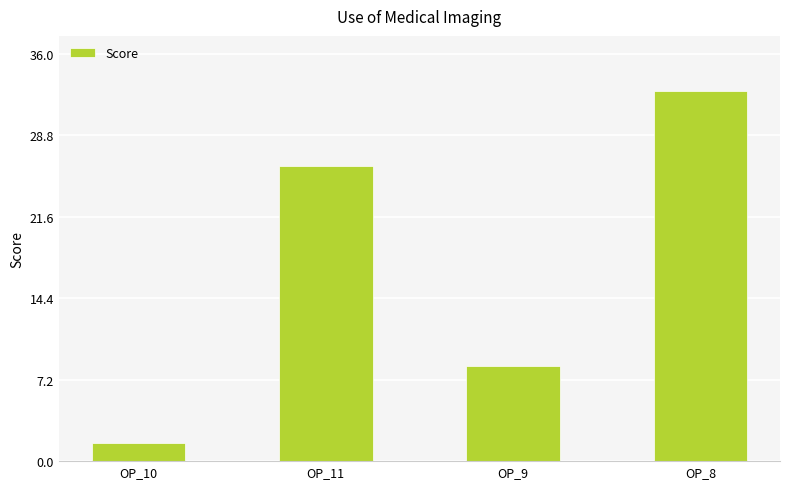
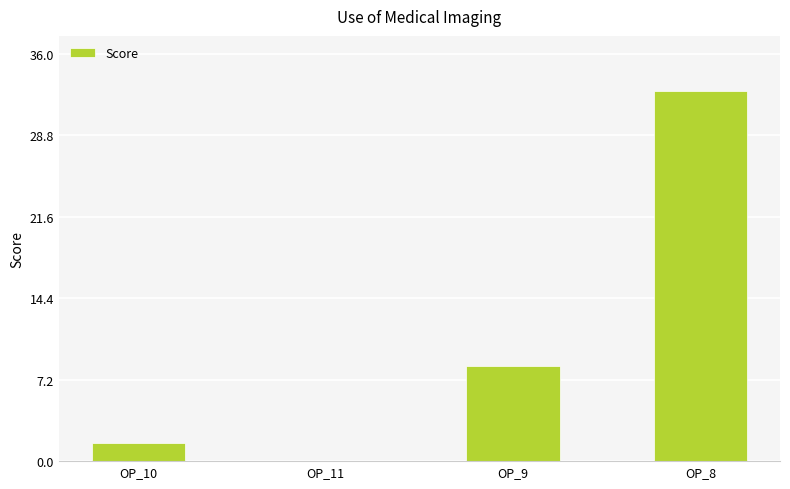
OP_11: 26.1 -> 0.1
